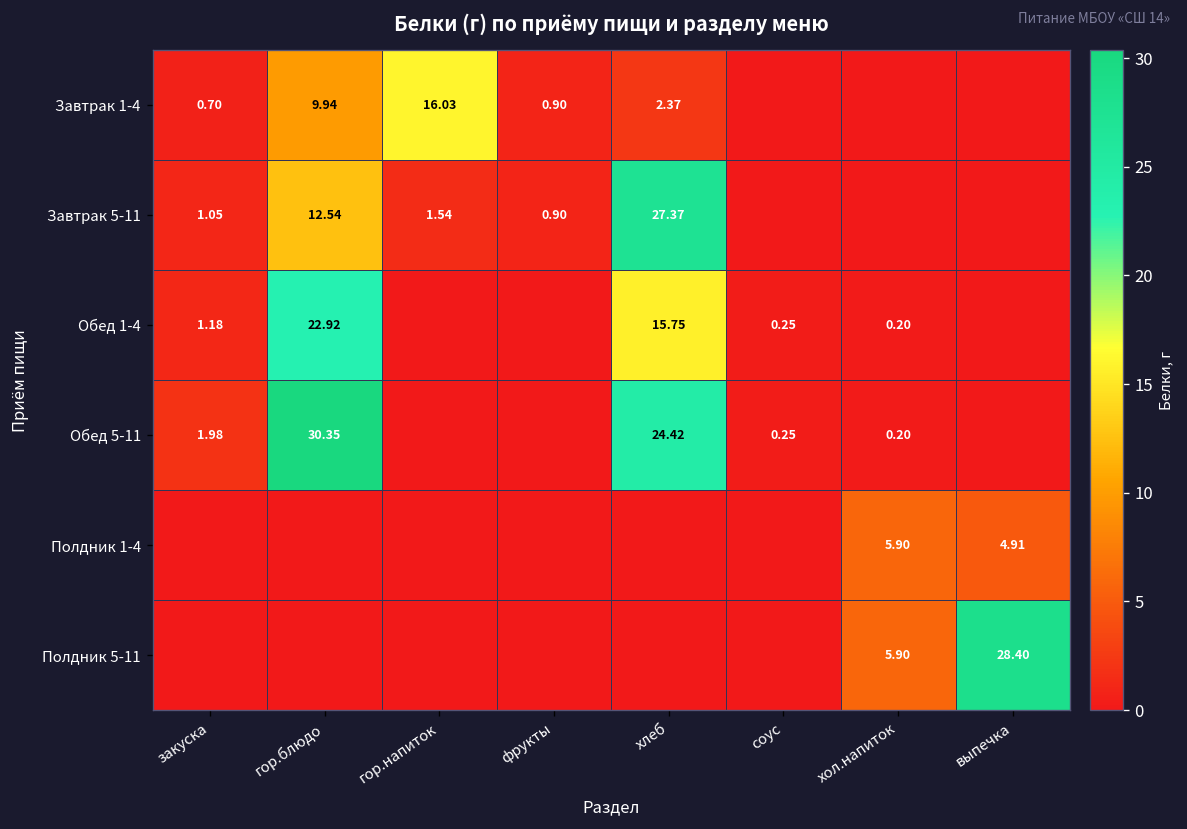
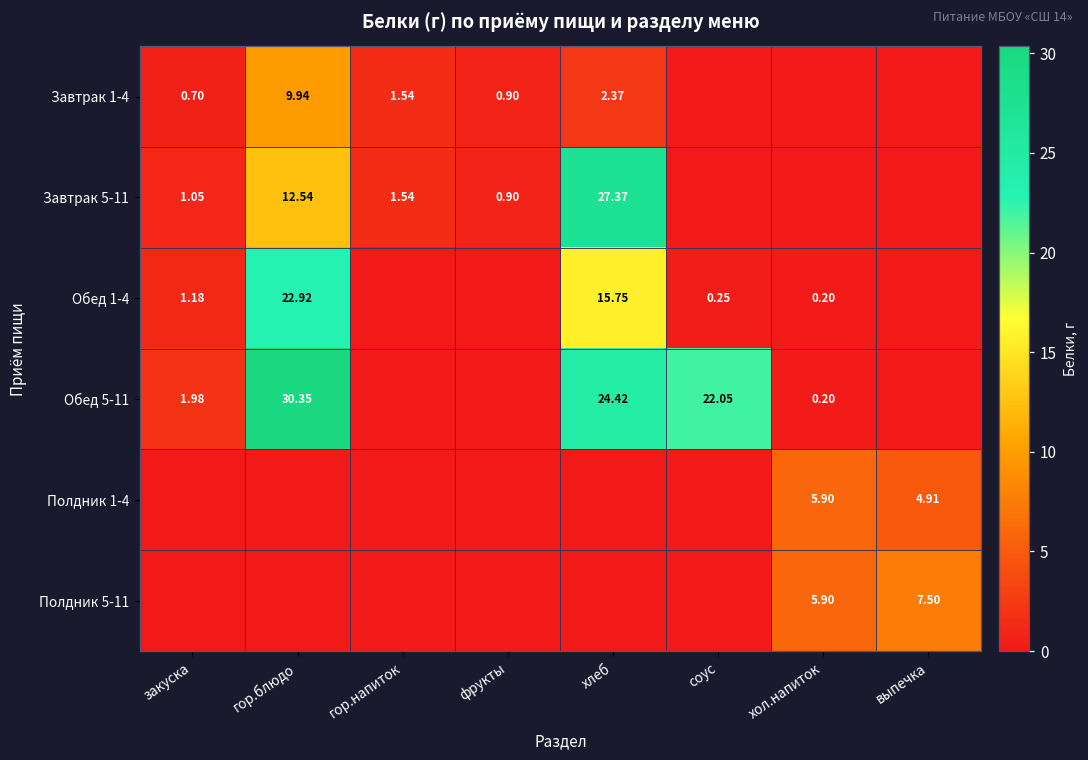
Завтрак 1-4, гор.напиток: 16.03 -> 1.54
Обед 5-11, соус: 0.25 -> 22.05
Полдник 5-11, выпечка: 28.40 -> 7.50
